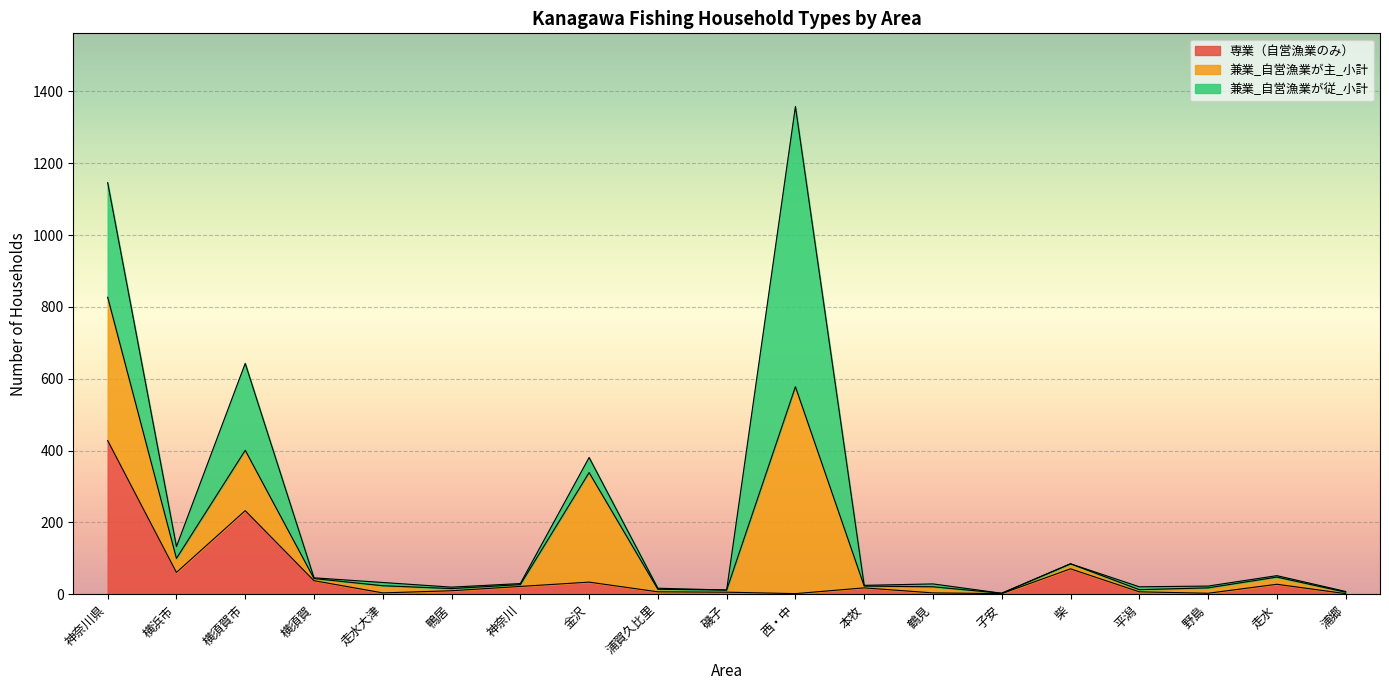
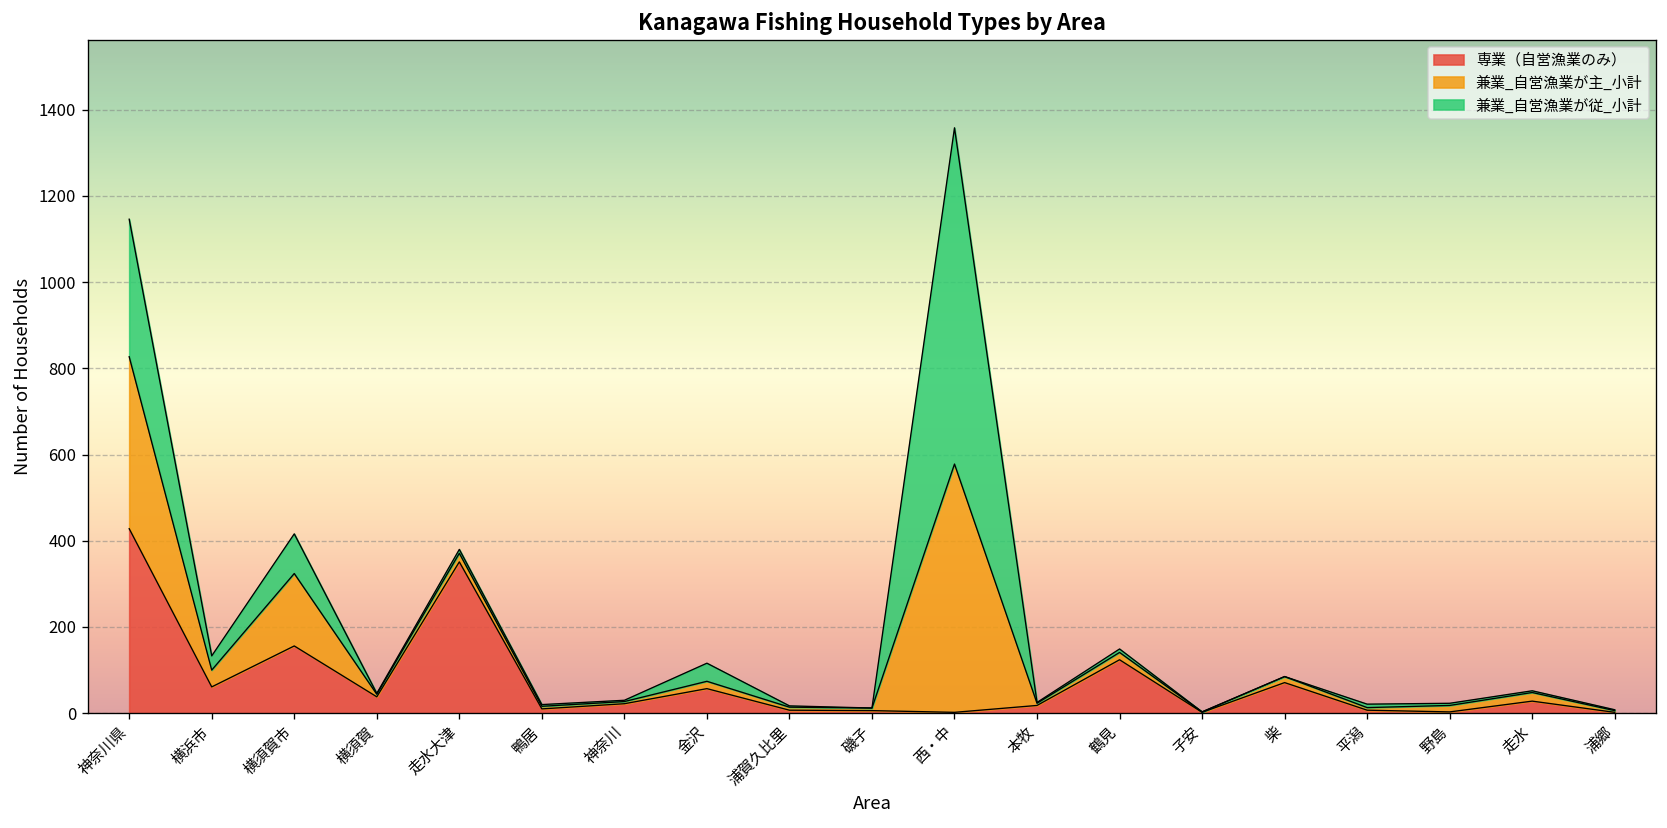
専業（自営漁業のみ）, 横須賀市: 230 -> 160
兼業_自営漁業が従_小計, 横須賀市: 240 -> 90
専業（自営漁業のみ）, 走水大津: 0 -> 350
専業（自営漁業のみ）, 金沢: 30 -> 60
兼業_自営漁業が主_小計, 金沢: 310 -> 20
専業（自営漁業のみ）, 鶴見: 0 -> 120
